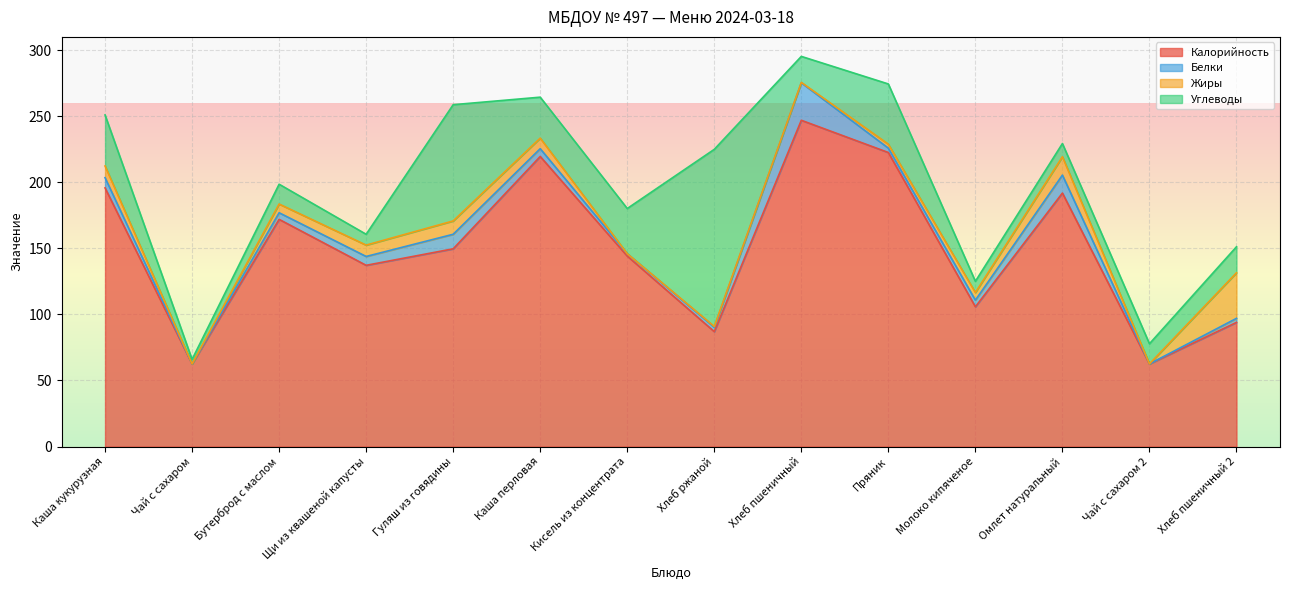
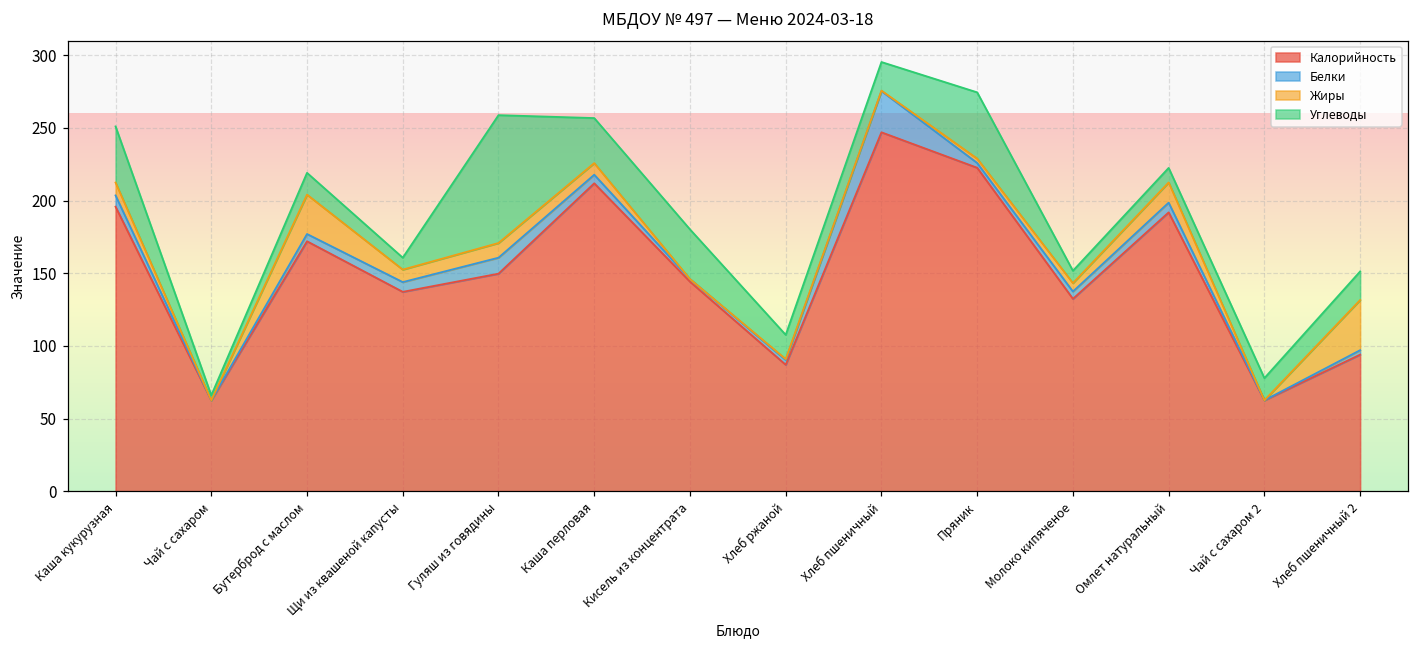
Жиры, Бутерброд с маслом: 7 -> 27
Калорийность, Каша перловая: 220 -> 212
Углеводы, Хлеб ржаной: 134 -> 17
Калорийность, Молоко кипяченое: 106 -> 132
Белки, Омлет натуральный: 14 -> 7
